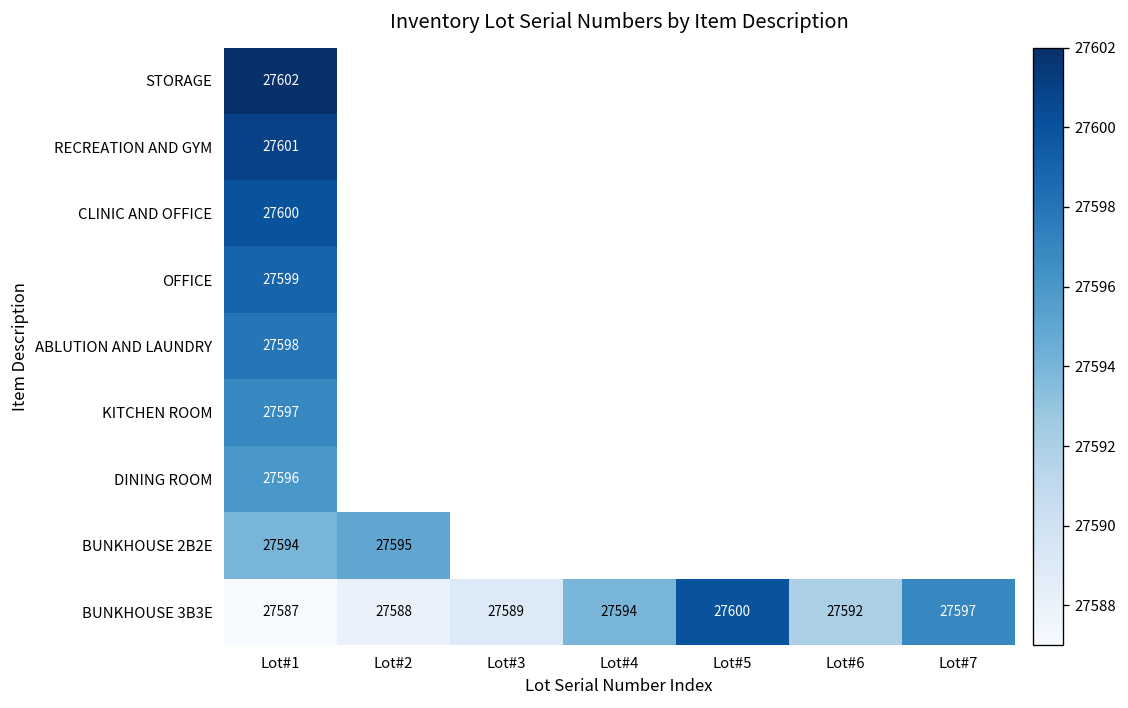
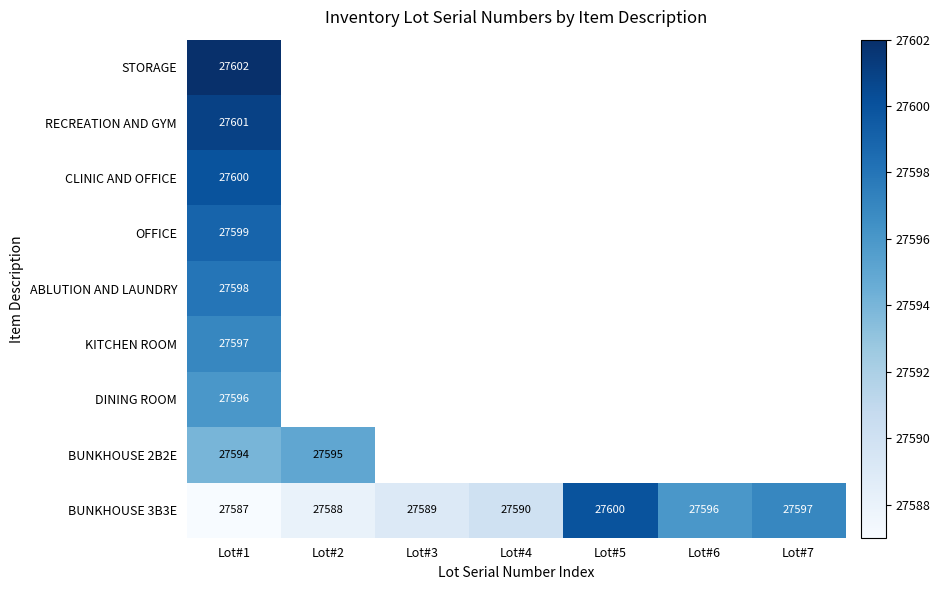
BUNKHOUSE 3B3E, Lot#4: 27594 -> 27590
BUNKHOUSE 3B3E, Lot#6: 27592 -> 27596
